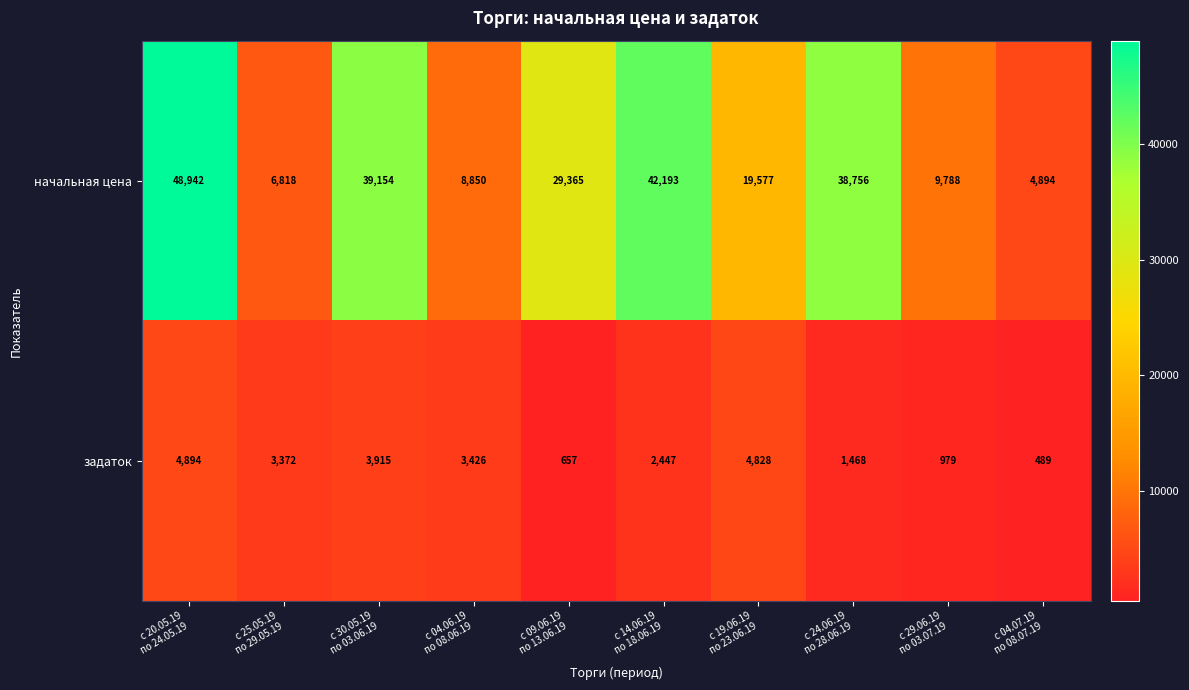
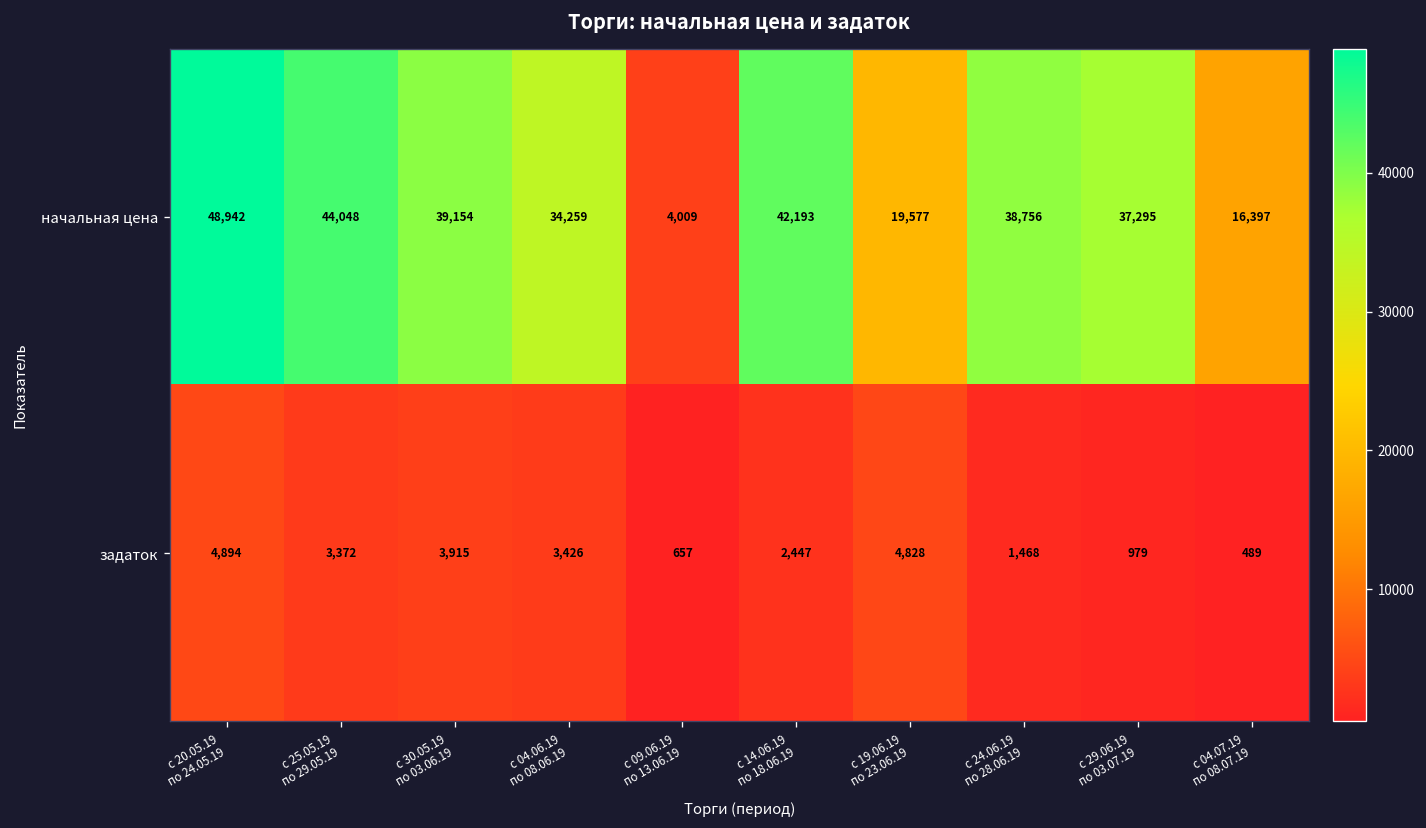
начальная цена, с 25.05.19 по 29.05.19: 6,818 -> 44,048
начальная цена, с 04.06.19 по 08.06.19: 8,850 -> 34,259
начальная цена, с 09.06.19 по 13.06.19: 29,365 -> 4,009
начальная цена, с 29.06.19 по 03.07.19: 9,788 -> 37,295
начальная цена, с 04.07.19 по 08.07.19: 4,894 -> 16,397
